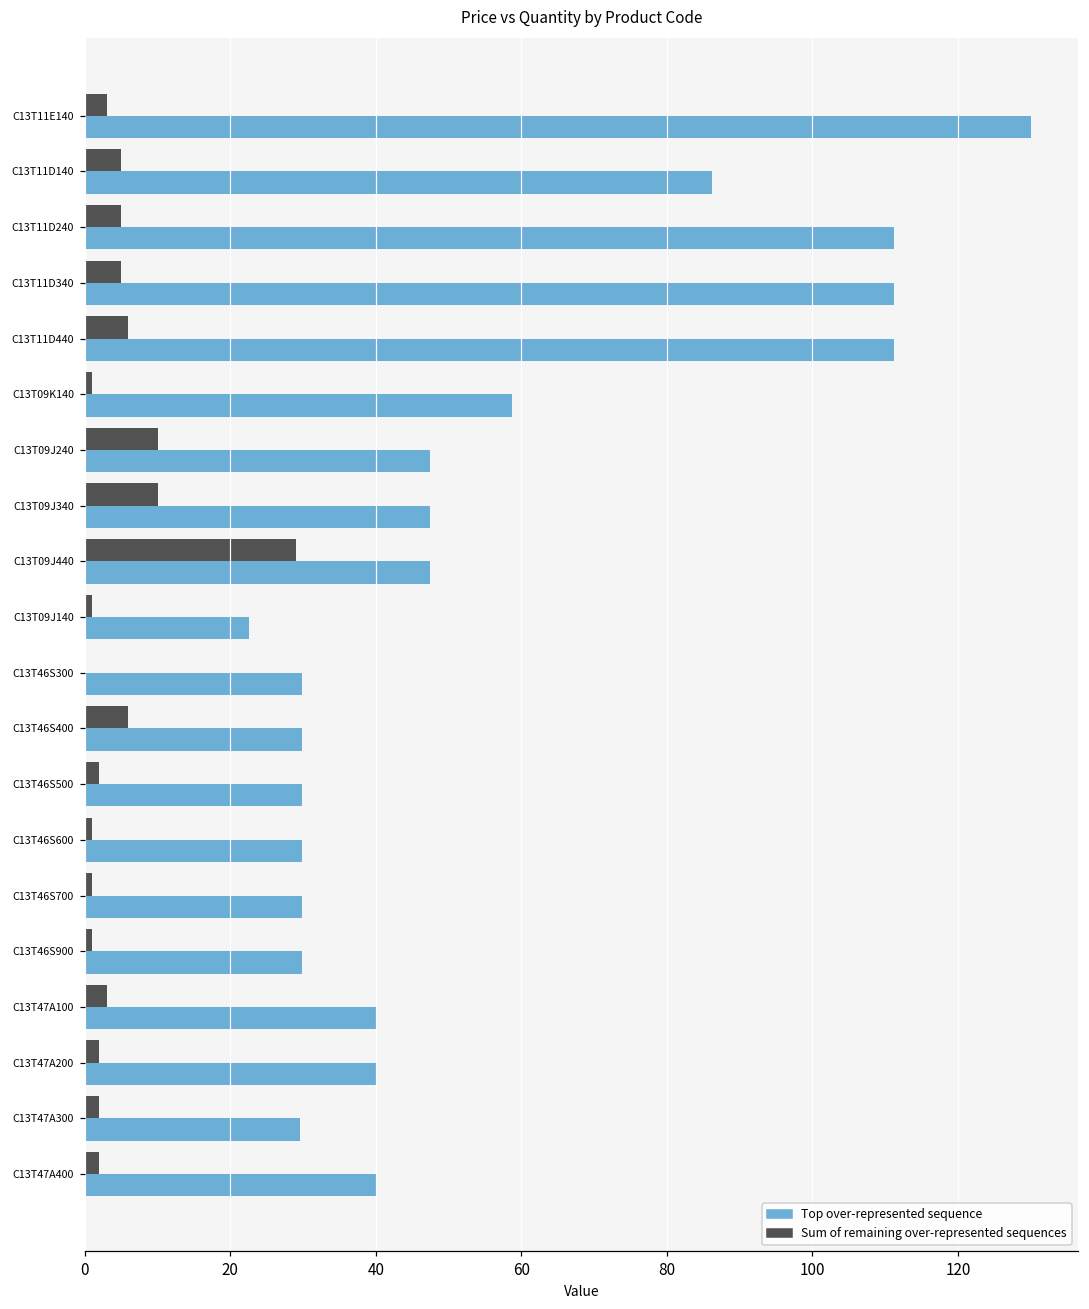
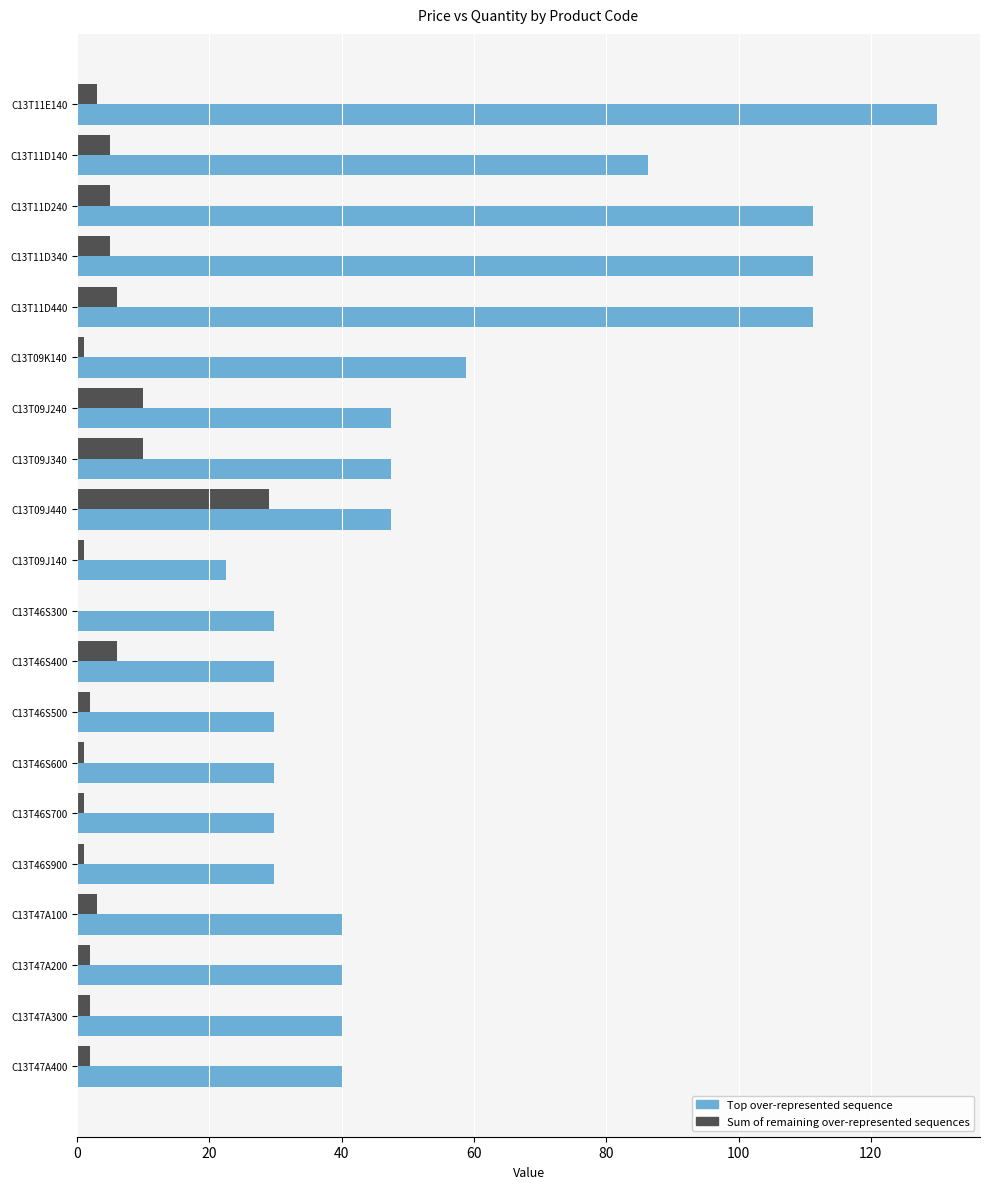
Top over-represented sequence, C13T47A300: 30 -> 40
